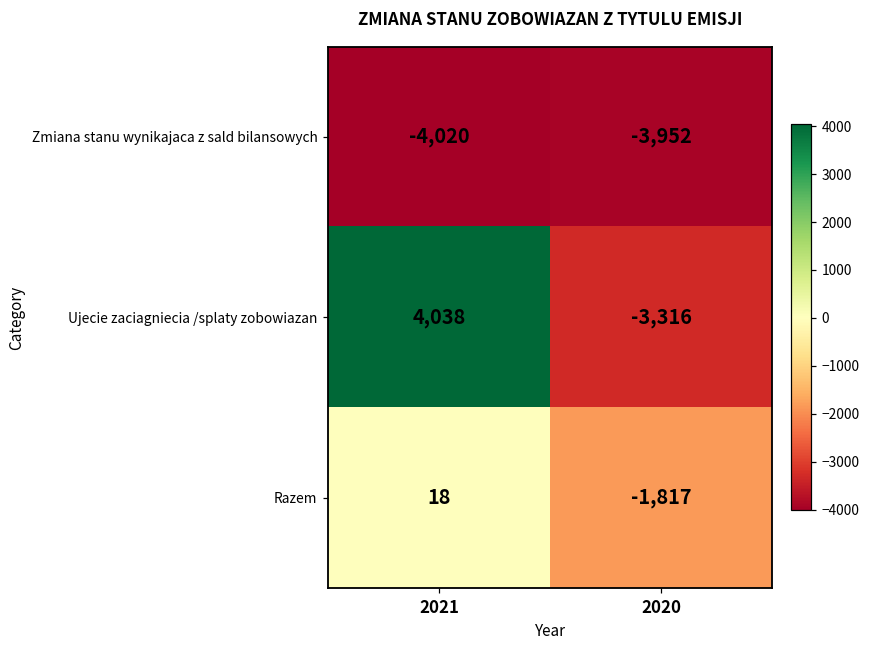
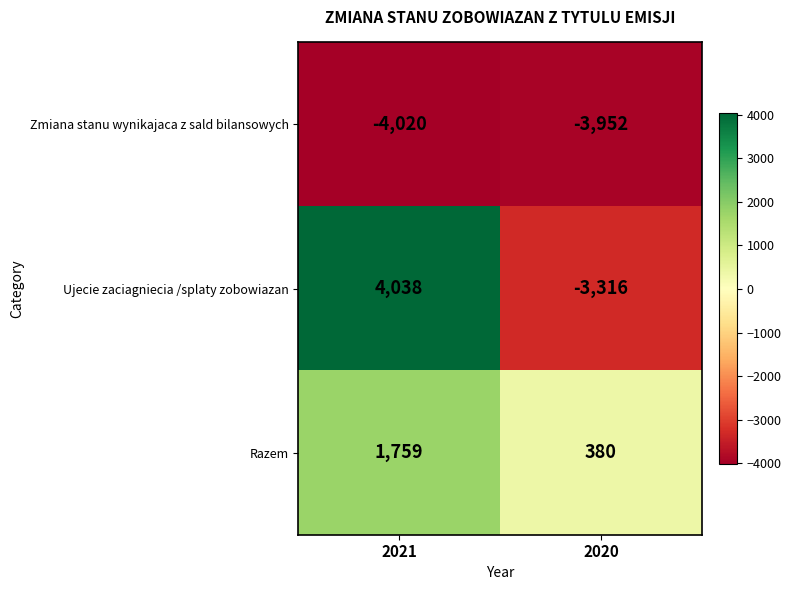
Razem, 2021: 18 -> 1,759
Razem, 2020: -1,817 -> 380
